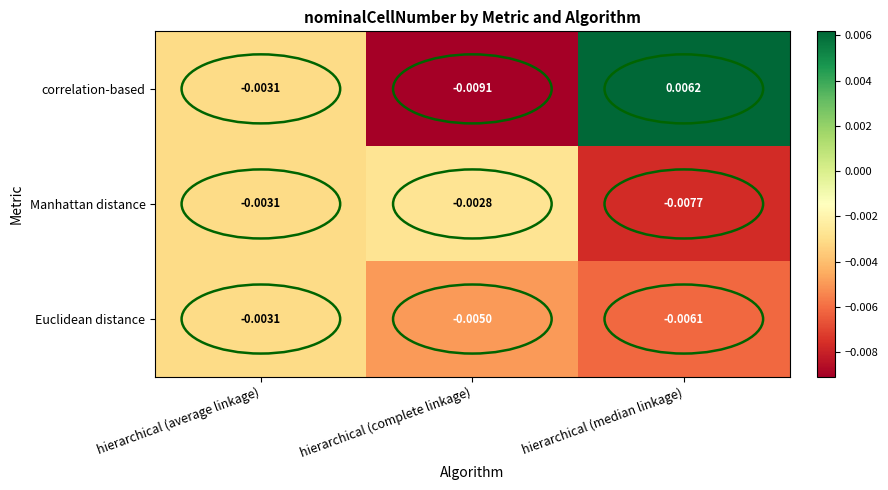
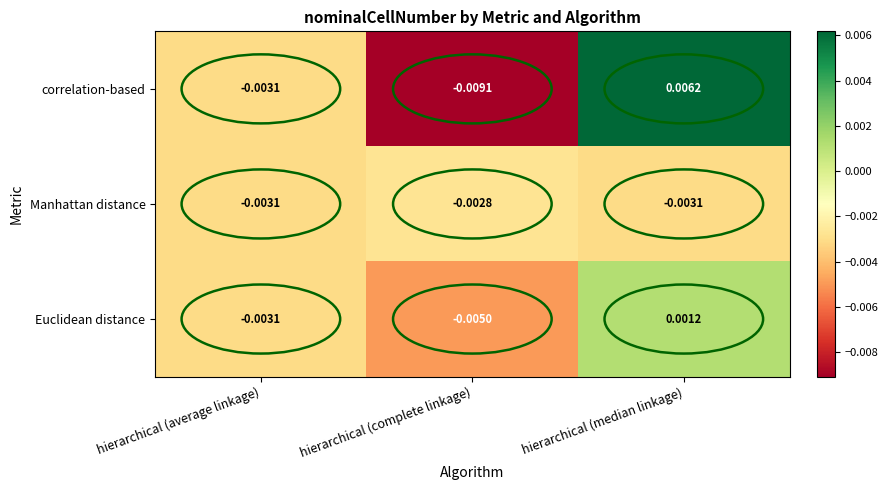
Manhattan distance, hierarchical (median linkage): -0.0077 -> -0.0031
Euclidean distance, hierarchical (median linkage): -0.0061 -> 0.0012
